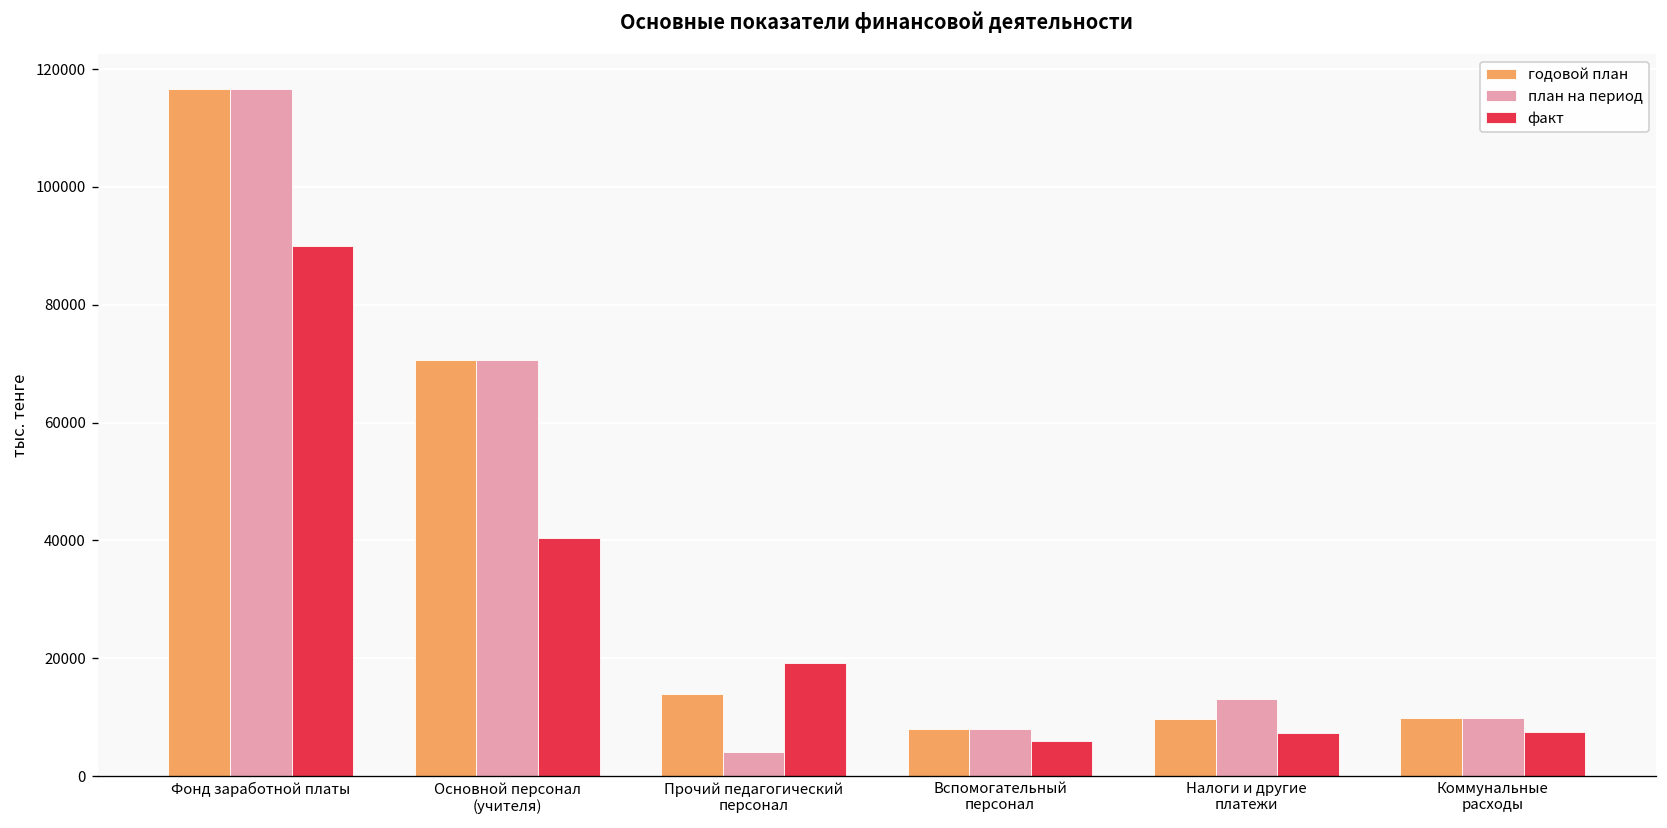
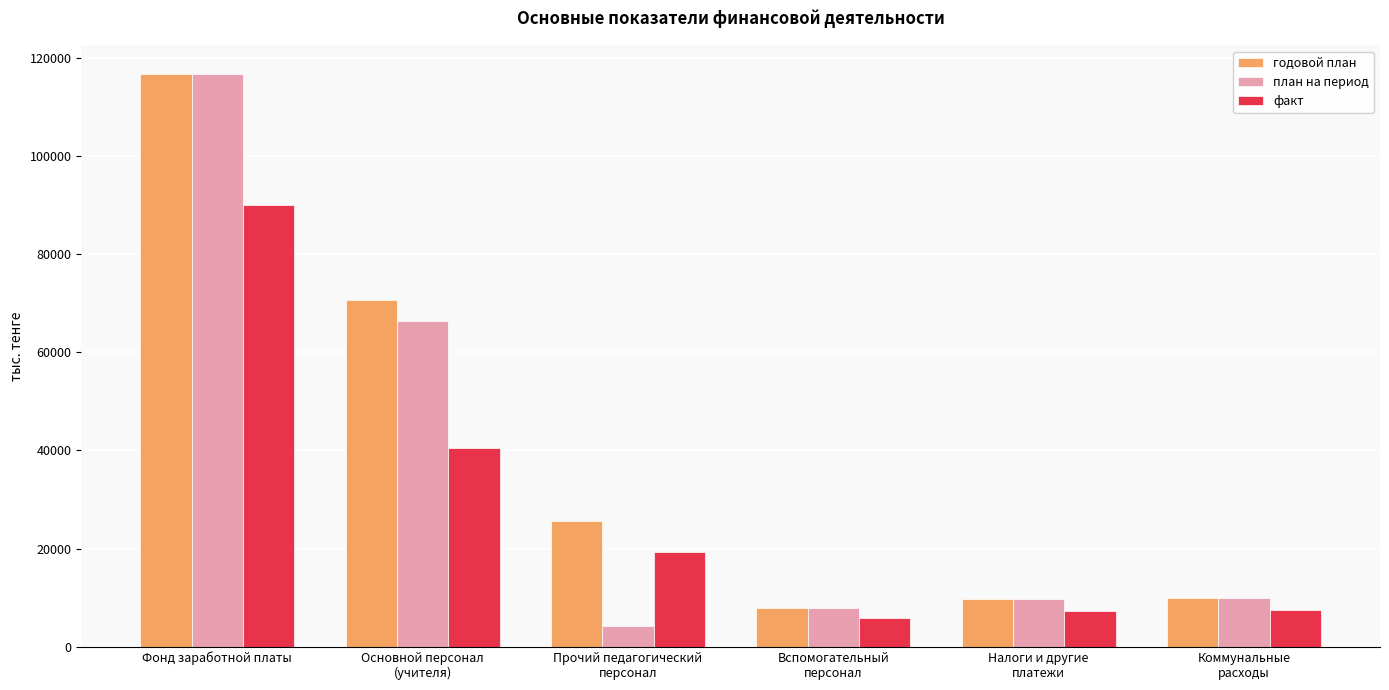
план на период, Основной персонал (учителя): 71000 -> 66000
годовой план, Прочий педагогический персонал: 14000 -> 26000
план на период, Налоги и другие платежи: 13000 -> 10000
